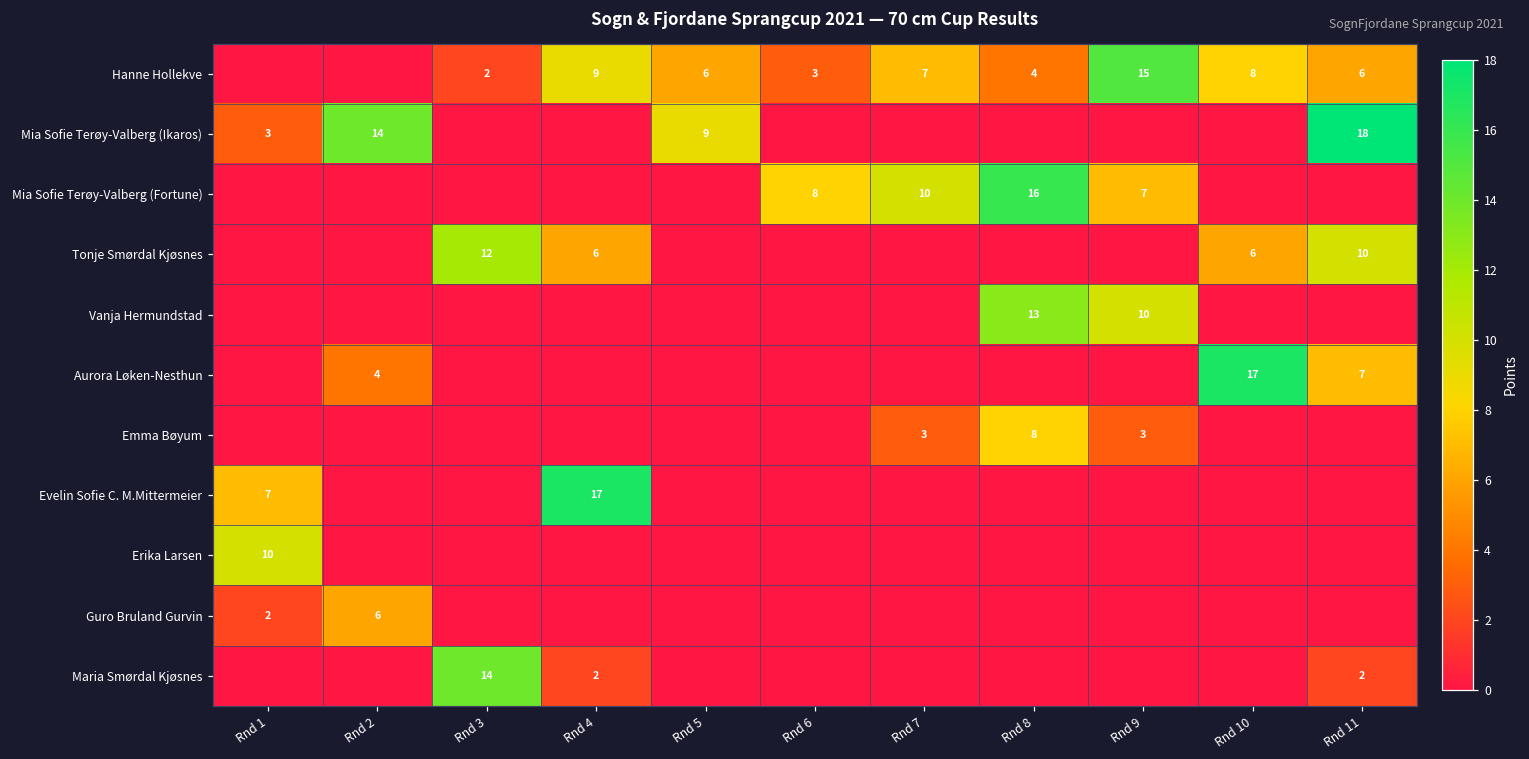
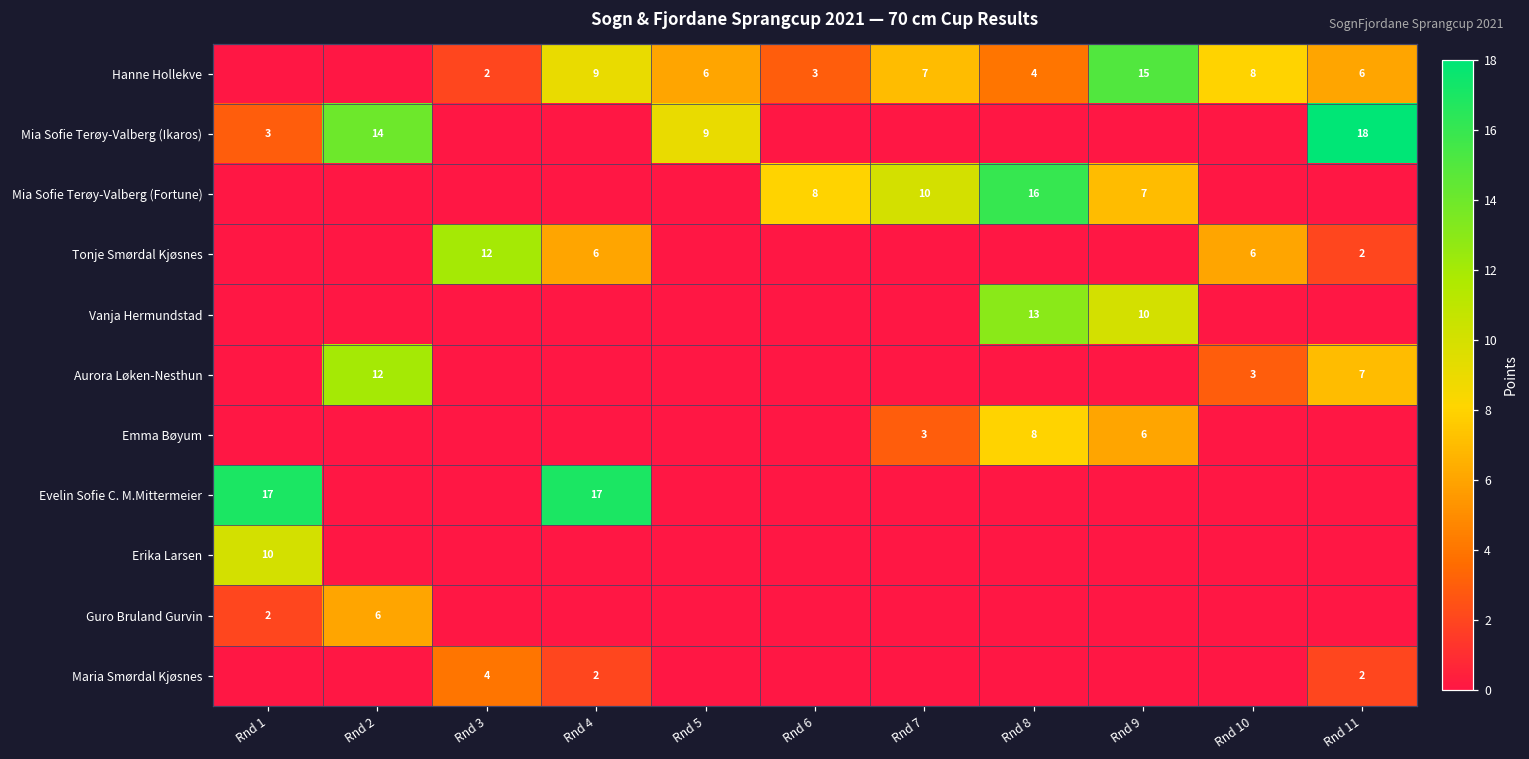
Tonje Smørdal Kjøsnes, Rnd 11: 10 -> 2
Aurora Løken-Nesthun, Rnd 2: 4 -> 12
Aurora Løken-Nesthun, Rnd 10: 17 -> 3
Emma Bøyum, Rnd 9: 3 -> 6
Evelin Sofie C. M.Mittermeier, Rnd 1: 7 -> 17
Maria Smørdal Kjøsnes, Rnd 3: 14 -> 4
